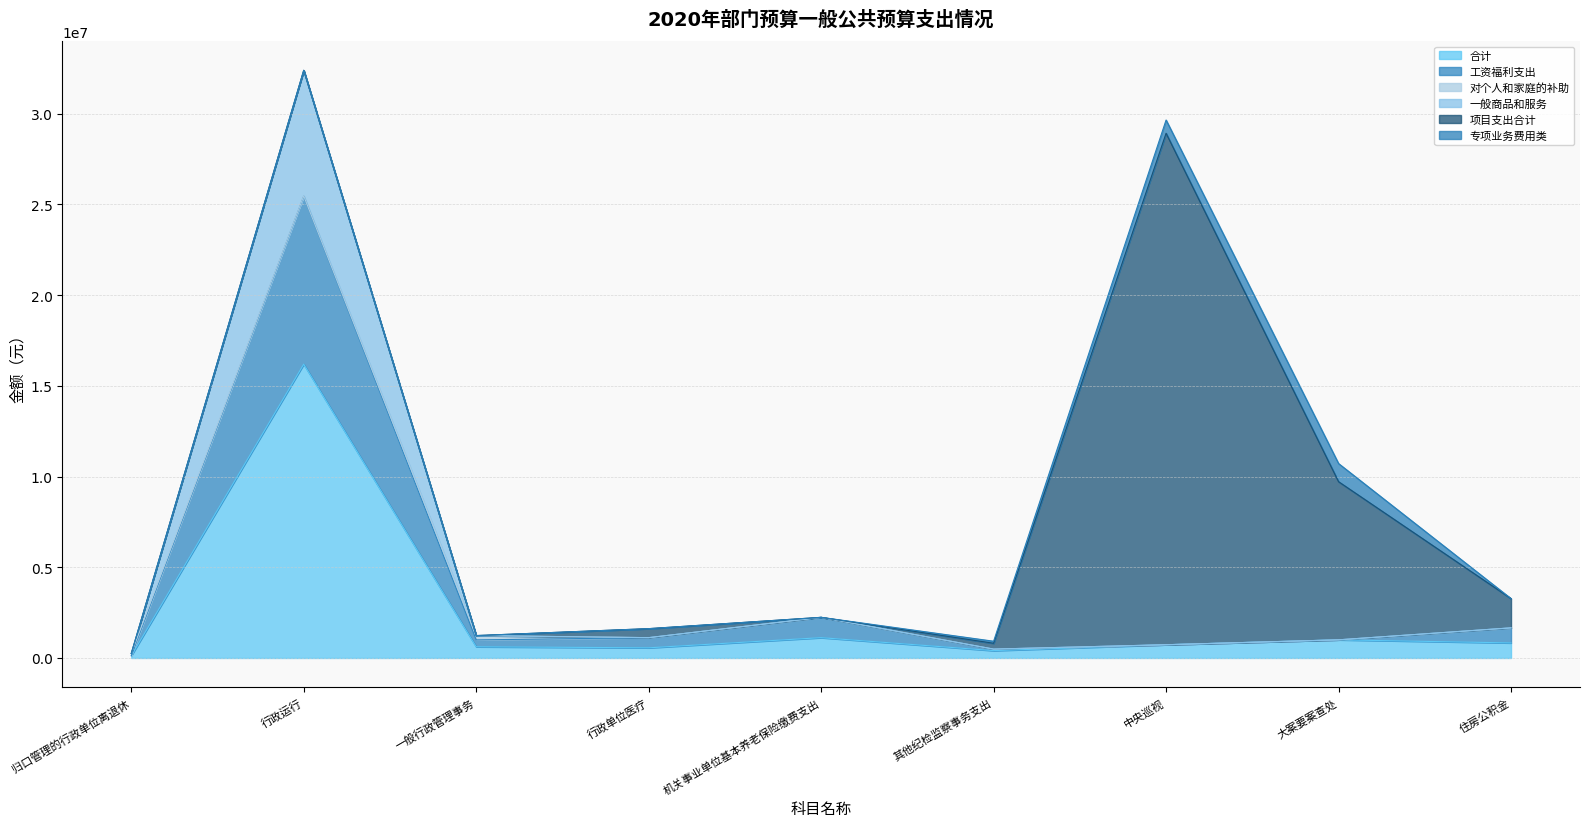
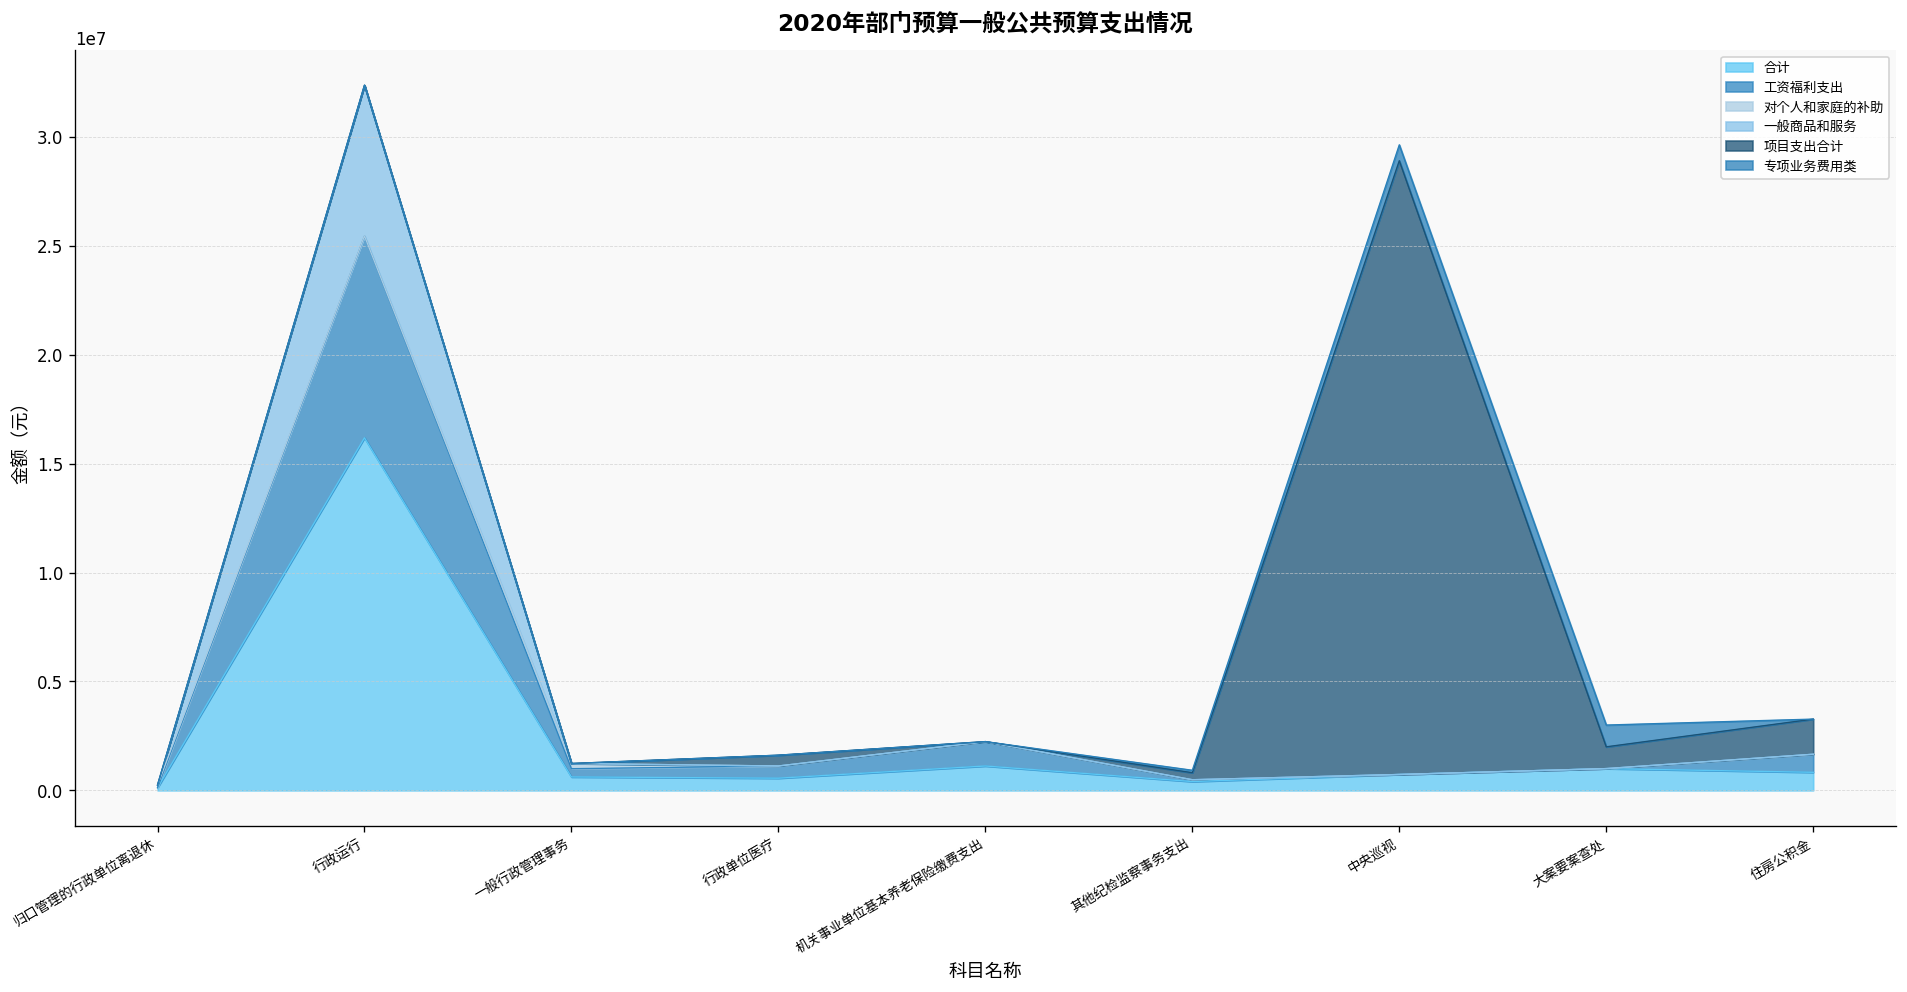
项目支出合计, 大案要案查处: 8700000 -> 1000000
